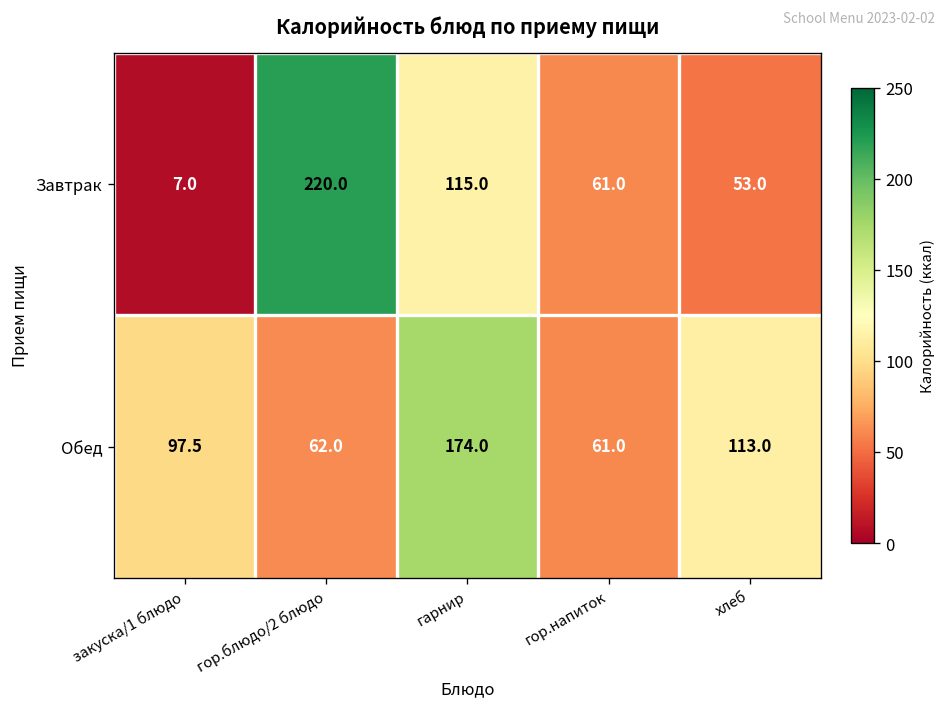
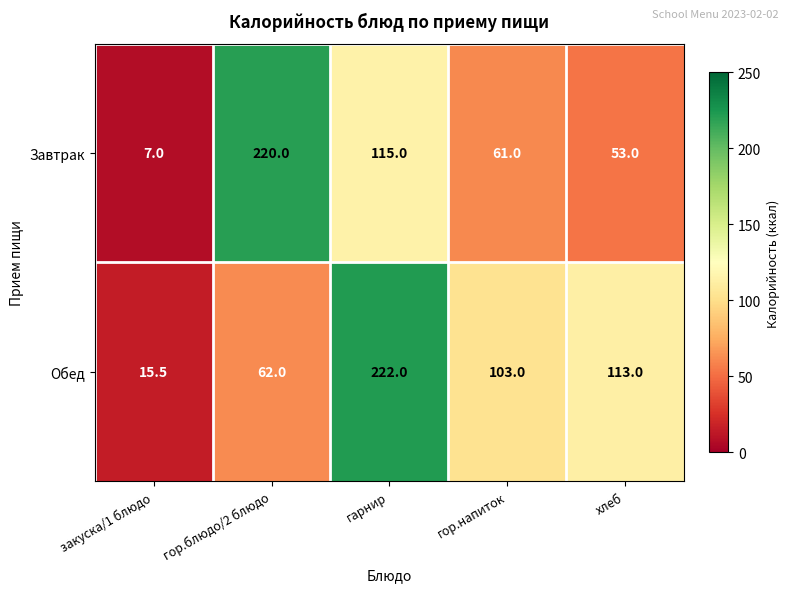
Обед, закуска/1 блюдо: 97.5 -> 15.5
Обед, гарнир: 174.0 -> 222.0
Обед, гор.напиток: 61.0 -> 103.0
